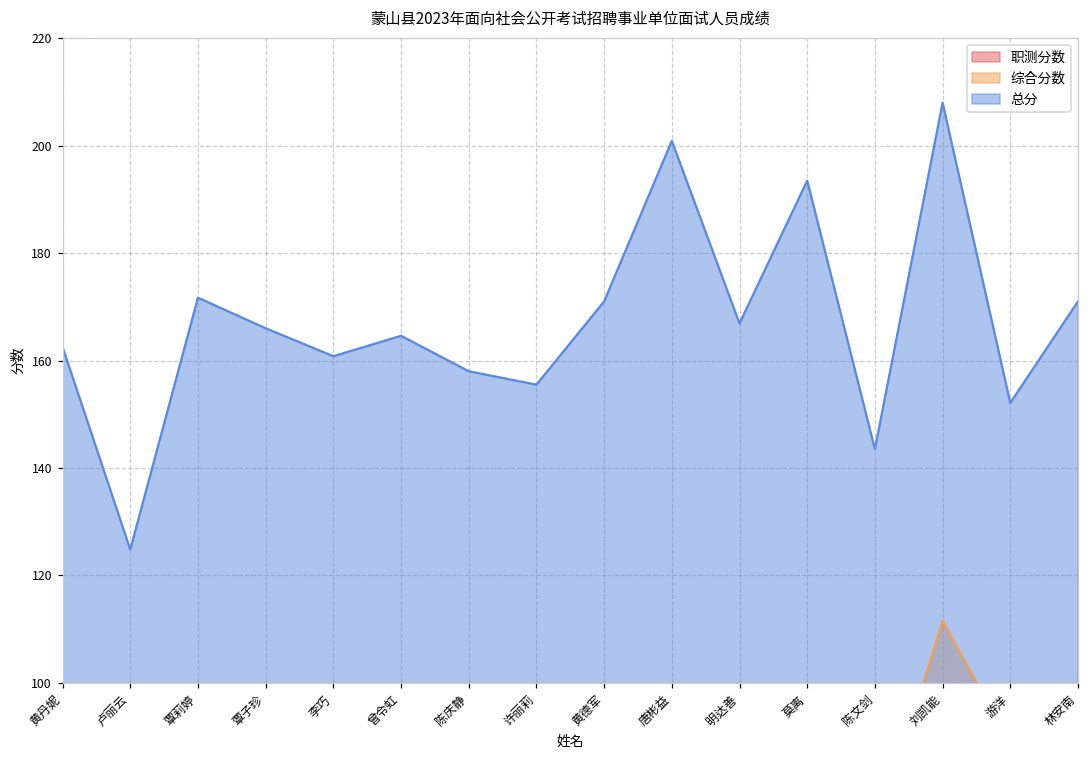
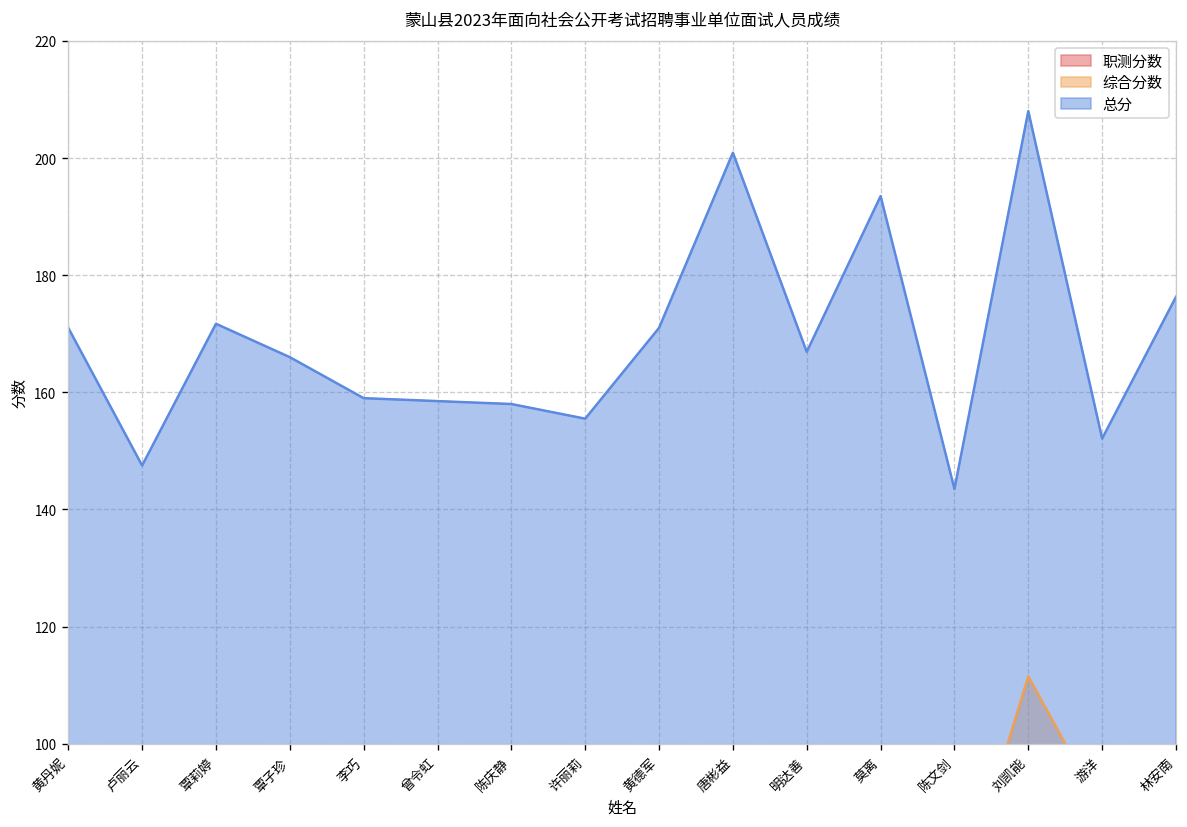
总分, 黄丹妮: 163 -> 171
总分, 卢丽云: 125 -> 148
总分, 李巧: 161 -> 159
总分, 曾令虹: 165 -> 159
总分, 林安南: 171 -> 176
